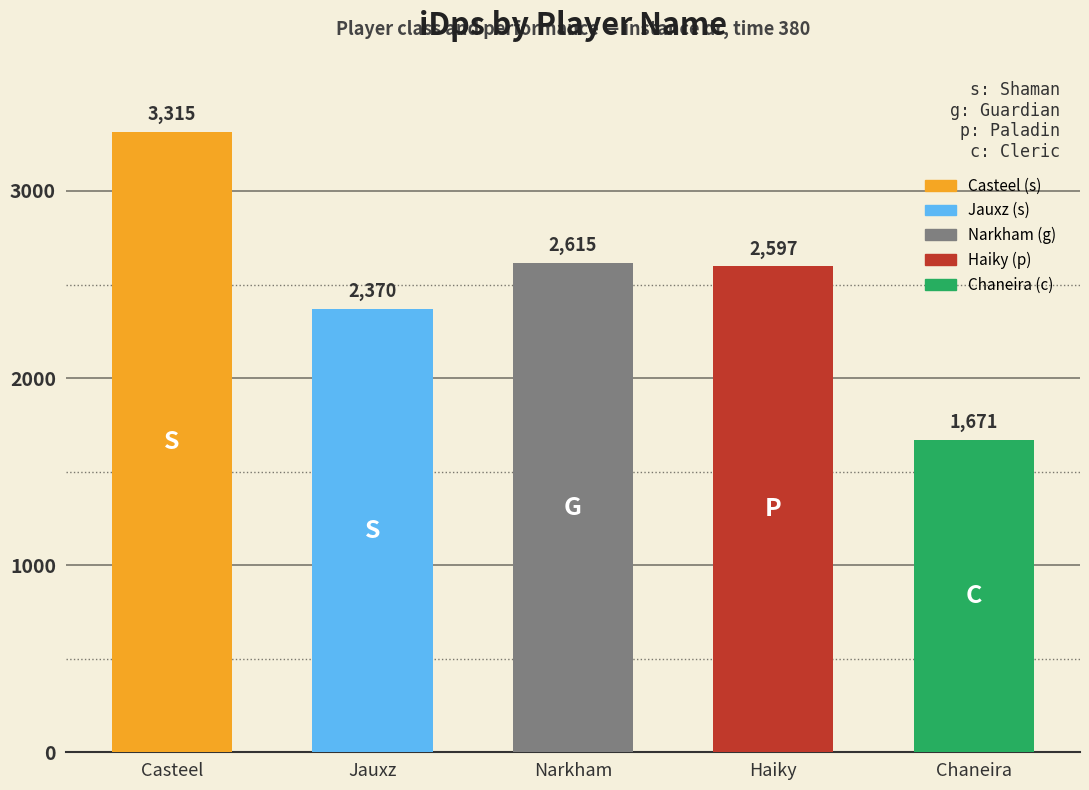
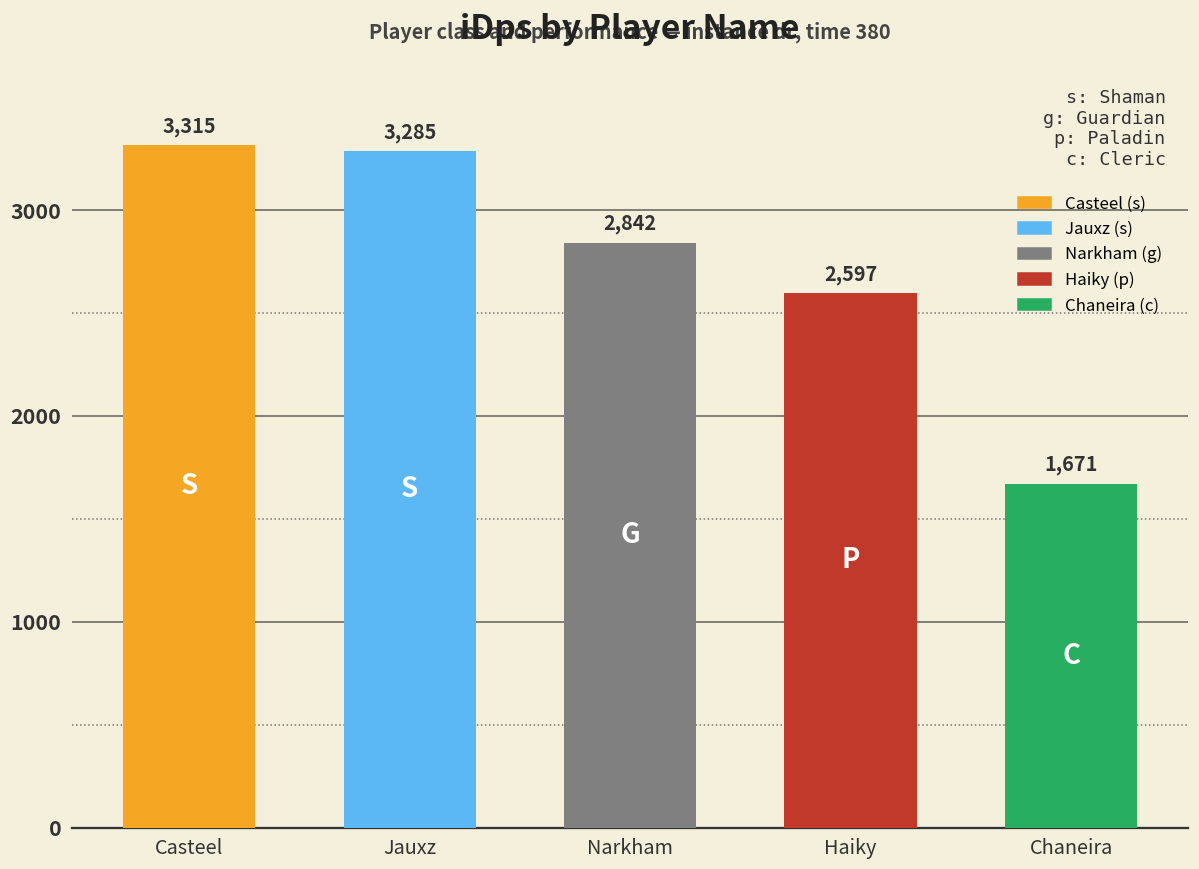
Jauxz: 2,370 -> 3,285
Narkham: 2,615 -> 2,842
